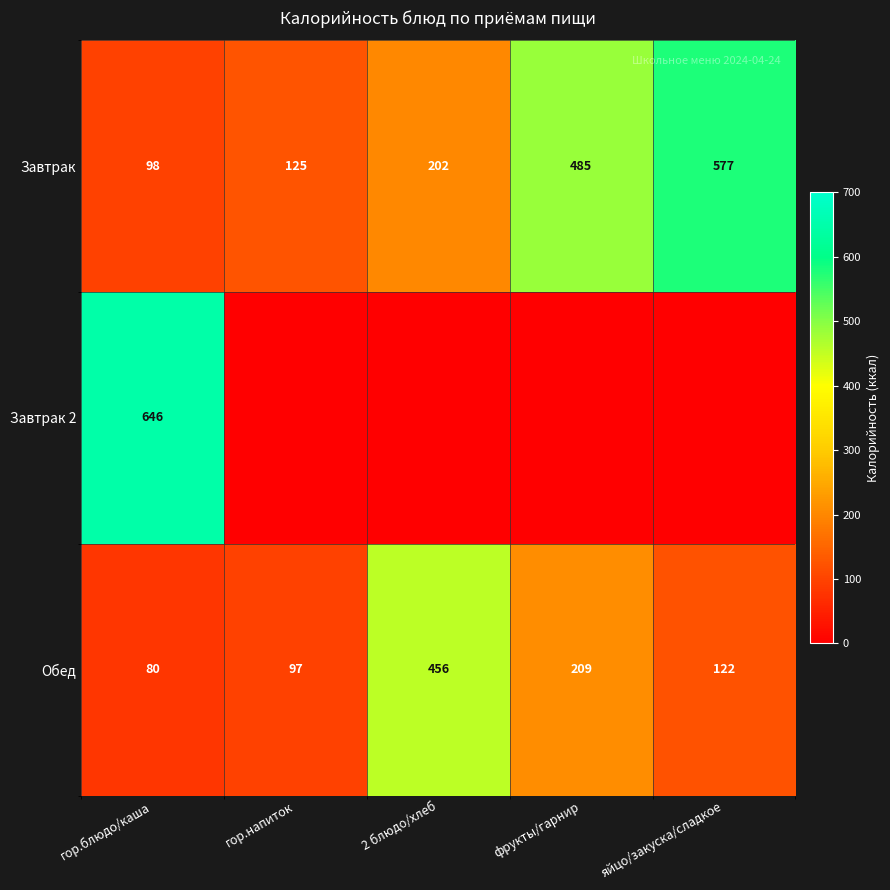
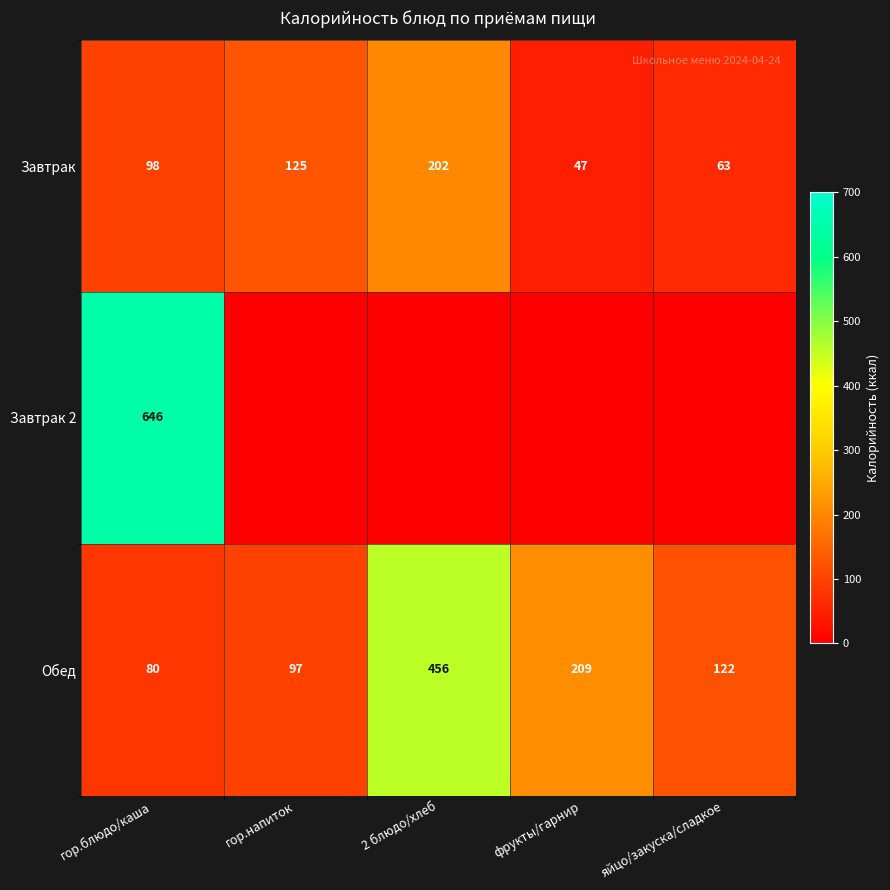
Завтрак, фрукты/гарнир: 485 -> 47
Завтрак, яйцо/закуска/сладкое: 577 -> 63
